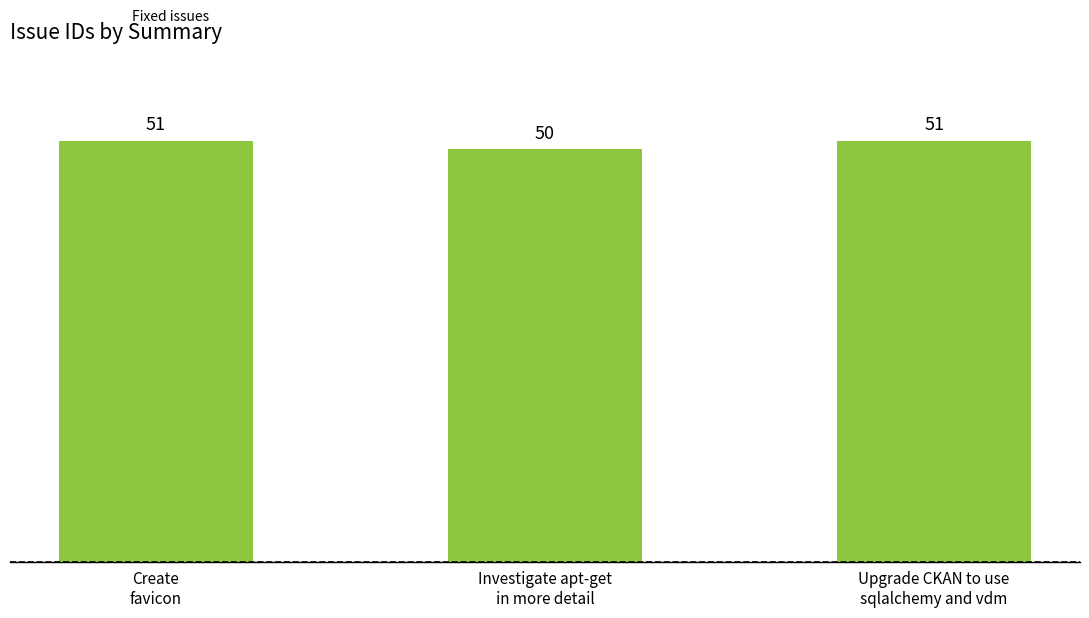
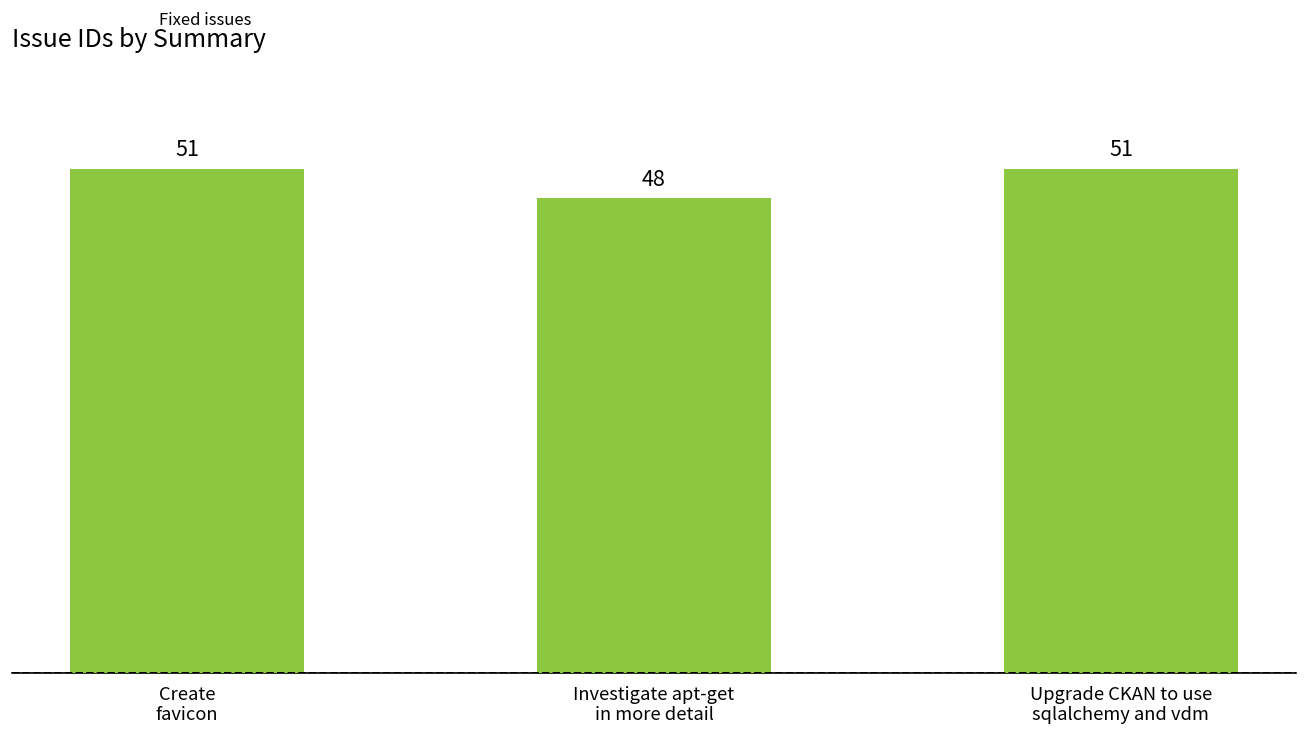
Investigate apt-get in more detail: 50 -> 48
